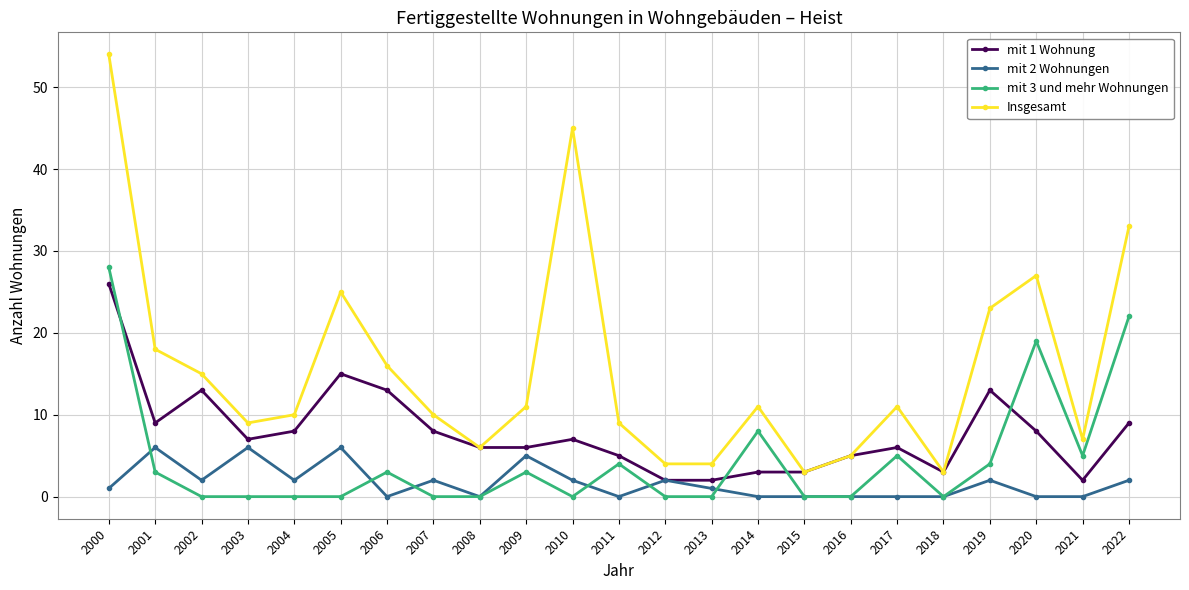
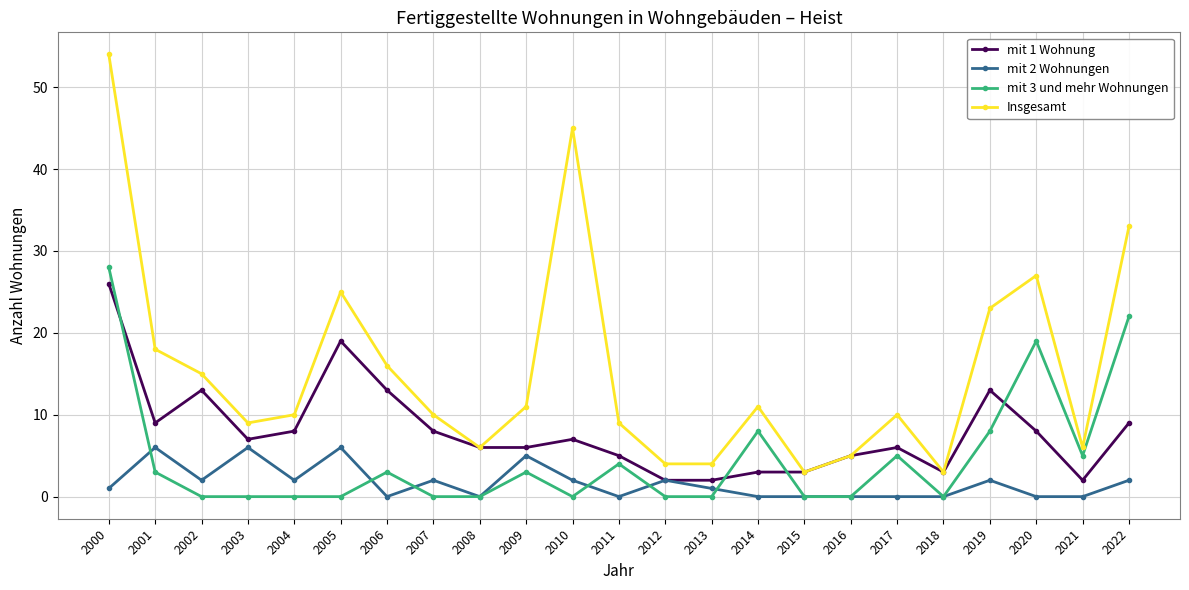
mit 1 Wohnung, 2005: 15 -> 19
Insgesamt, 2017: 11 -> 10
mit 3 und mehr Wohnungen, 2019: 4 -> 8
Insgesamt, 2021: 7 -> 6
